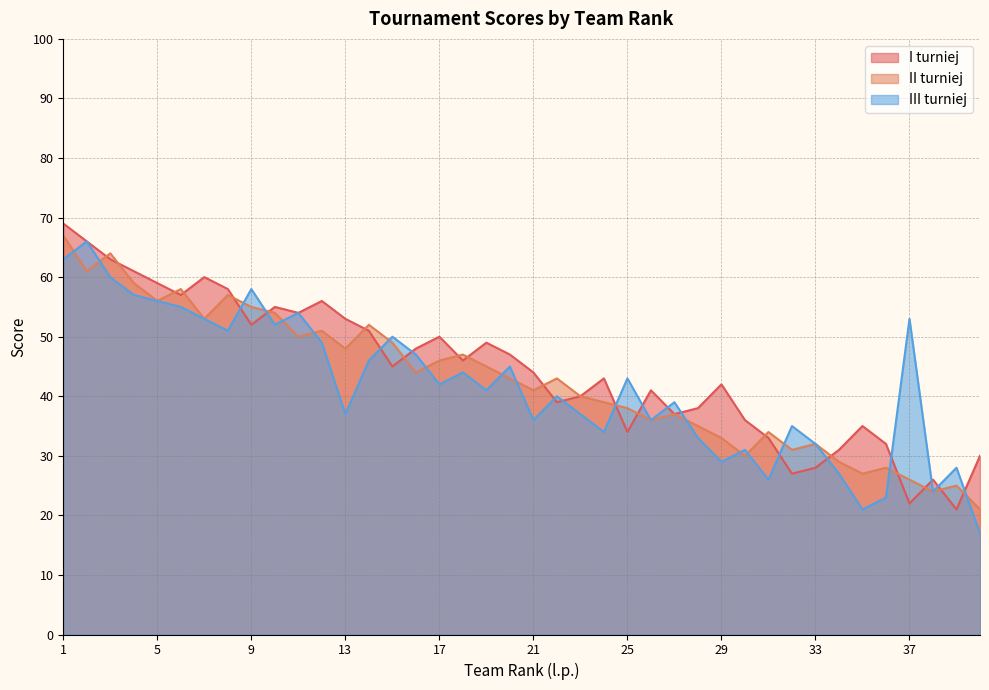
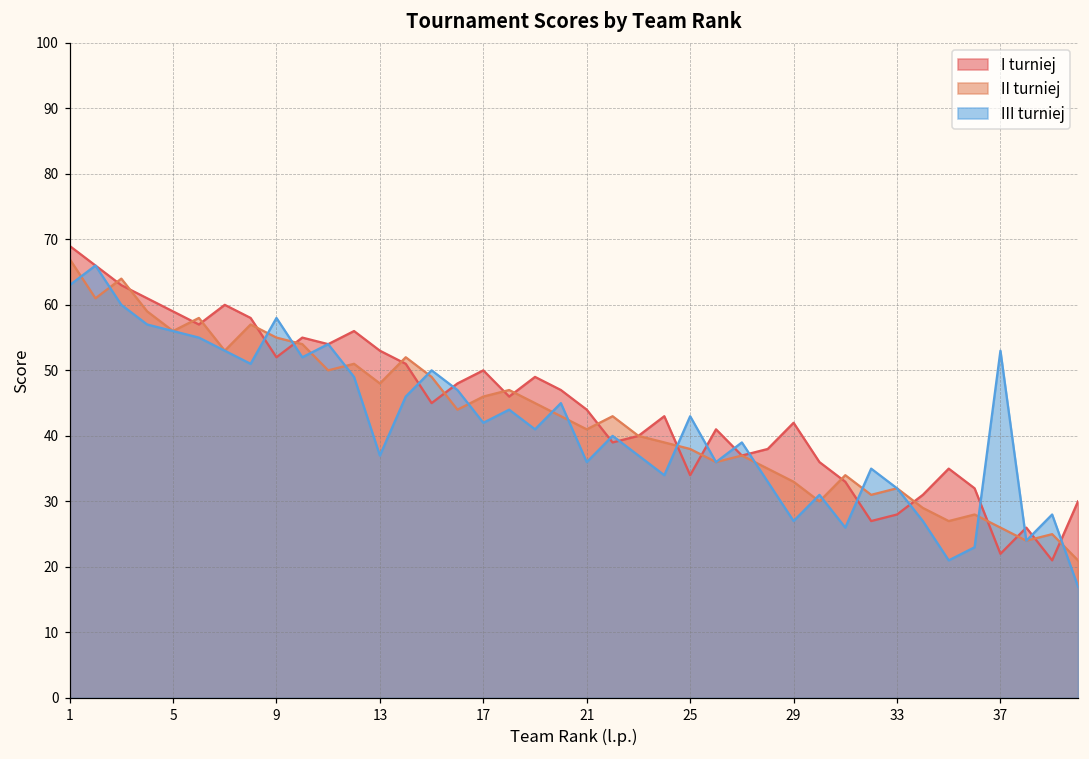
III turniej, 29: 29 -> 27
